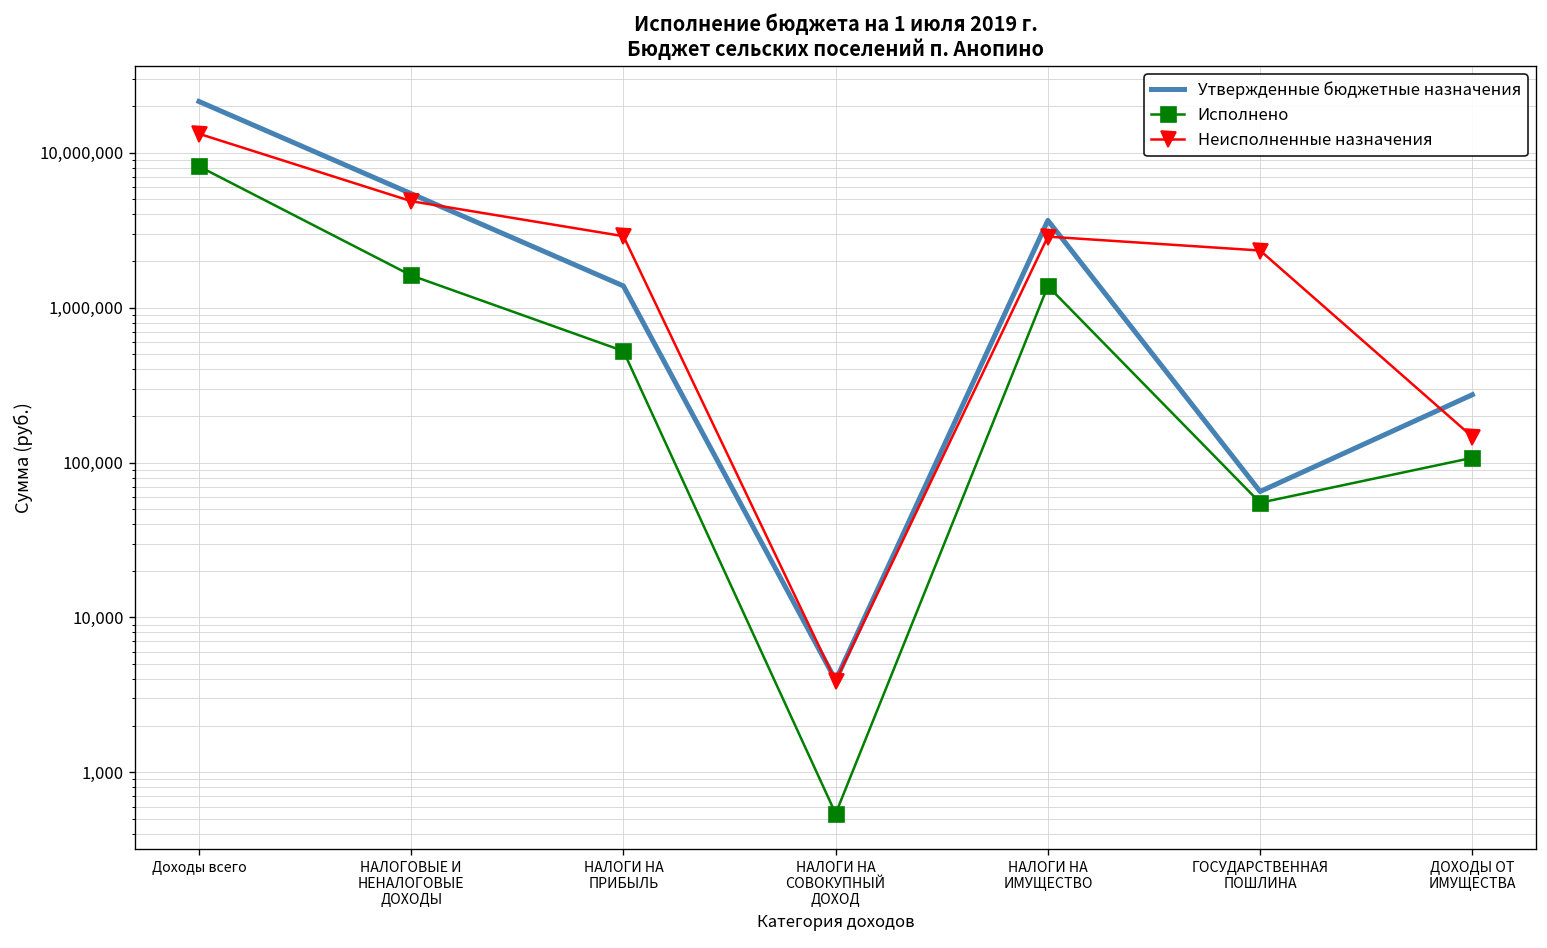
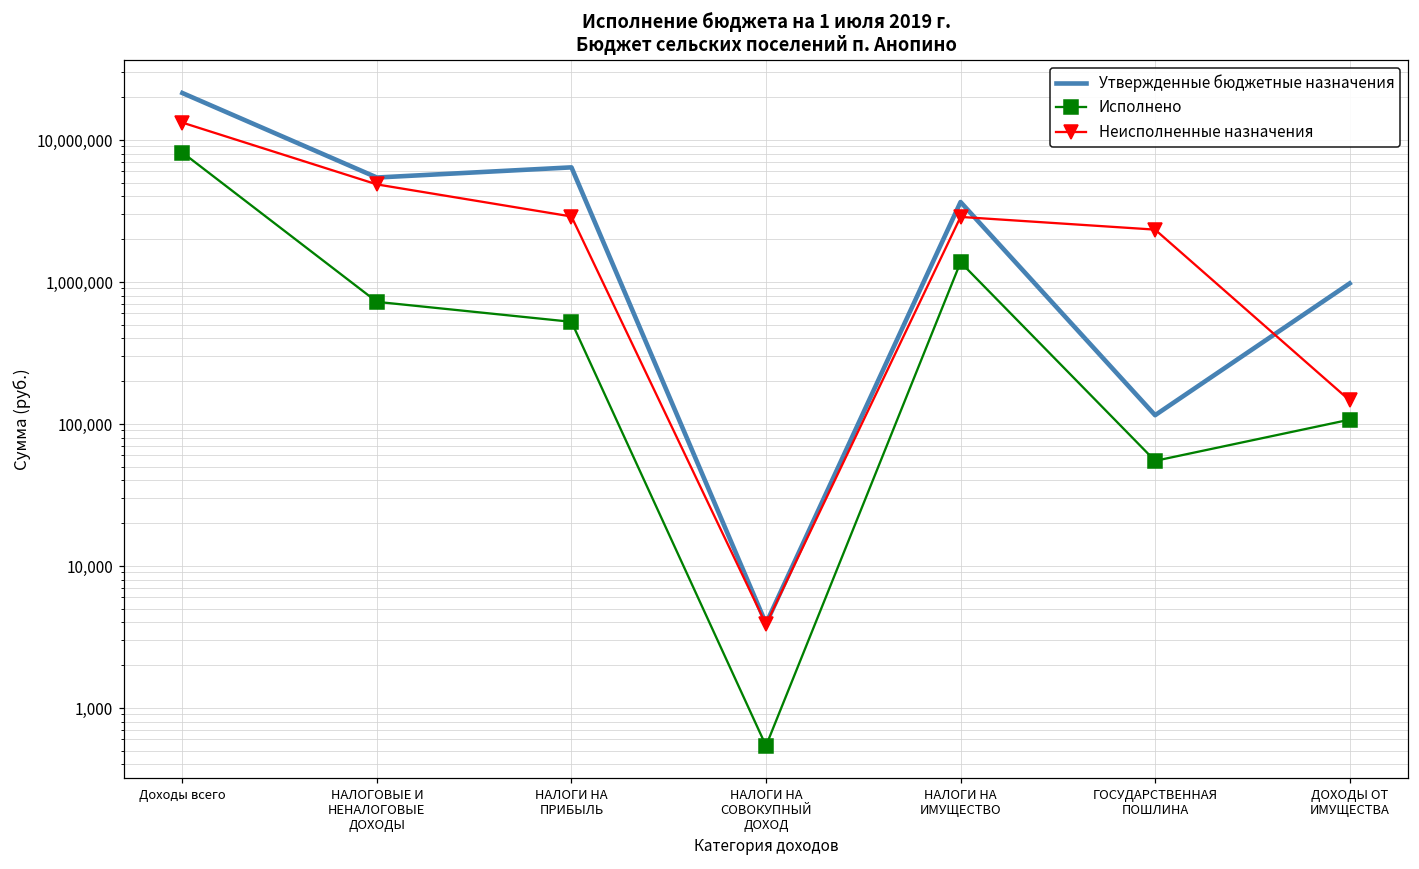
Исполнено, НАЛОГОВЫЕ И НЕНАЛОГОВЫЕ ДОХОДЫ: 1,600,000 -> 700,000
Утвержденные бюджетные назначения, НАЛОГИ НА ПРИБЫЛЬ: 1,400,000 -> 6,000,000
Утвержденные бюджетные назначения, ГОСУДАРСТВЕННАЯ ПОШЛИНА: 70,000 -> 120,000
Утвержденные бюджетные назначения, ДОХОДЫ ОТ ИМУЩЕСТВА: 270,000 -> 1,000,000
